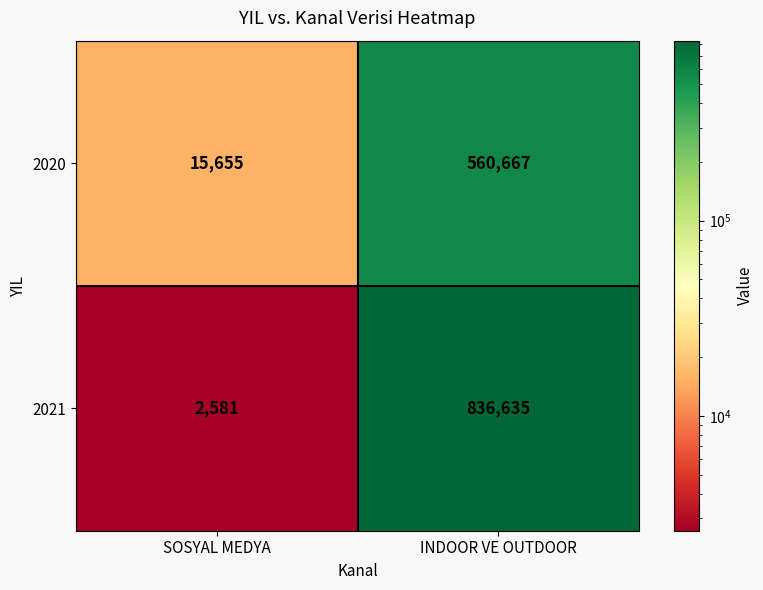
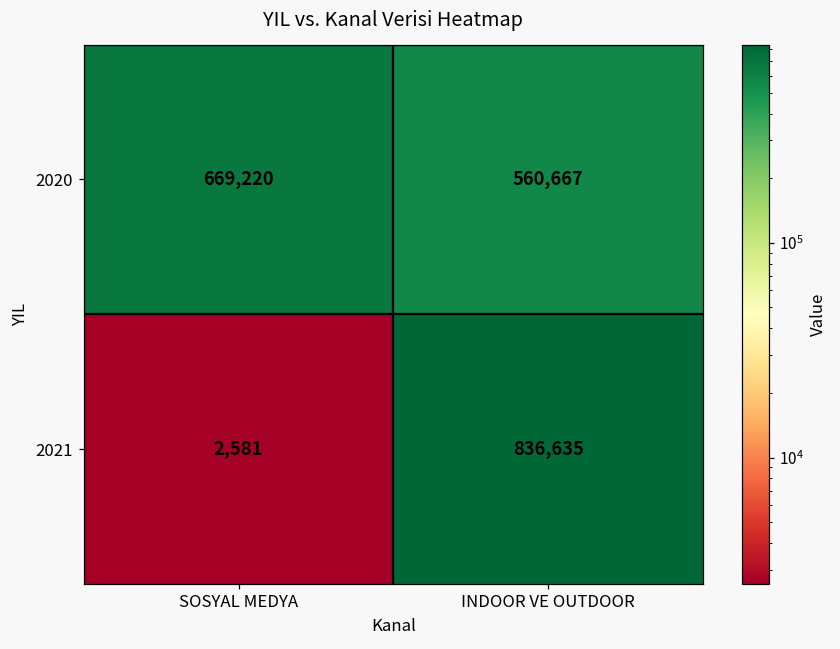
2020, SOSYAL MEDYA: 15,655 -> 669,220
